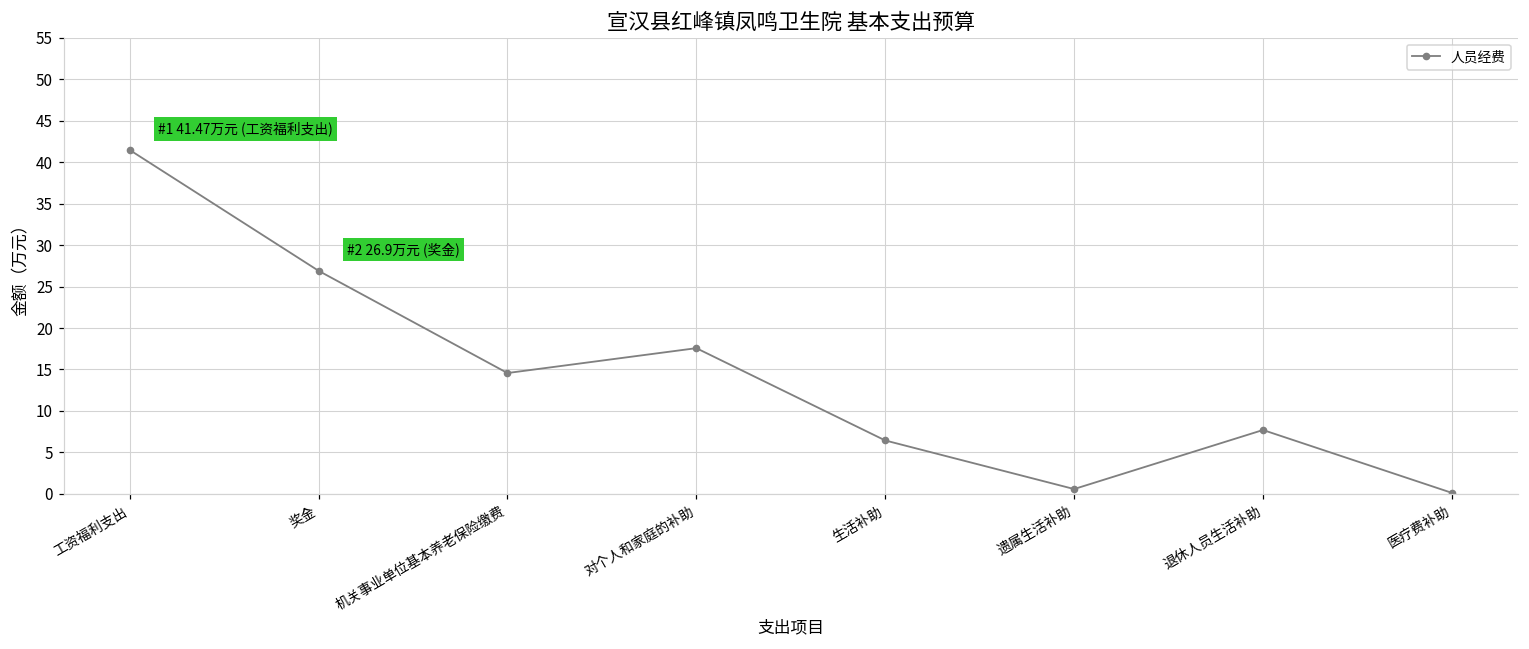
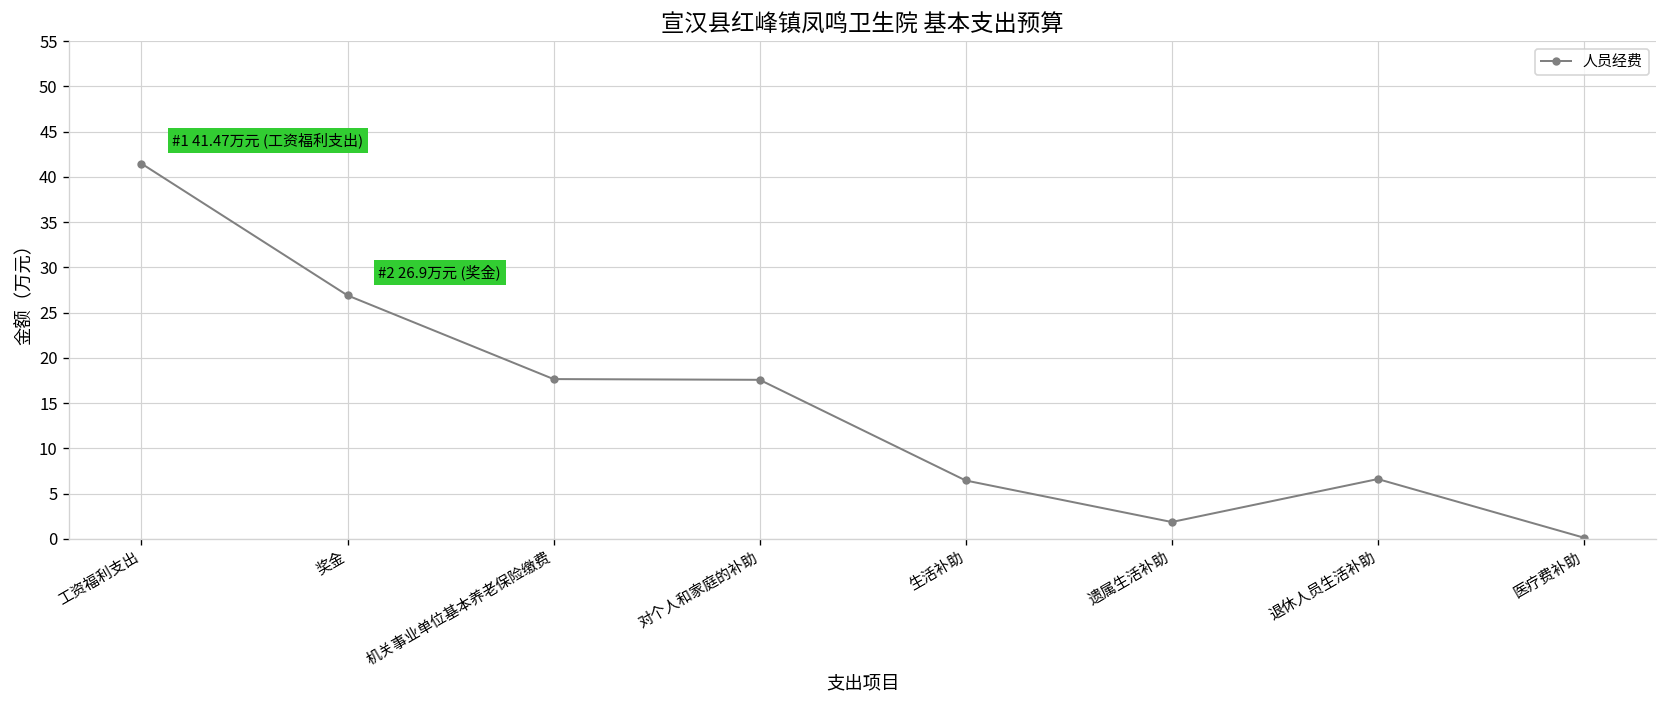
机关事业单位基本养老保险缴费: 15 -> 18
遗属生活补助: 1 -> 2
退休人员生活补助: 8 -> 7
